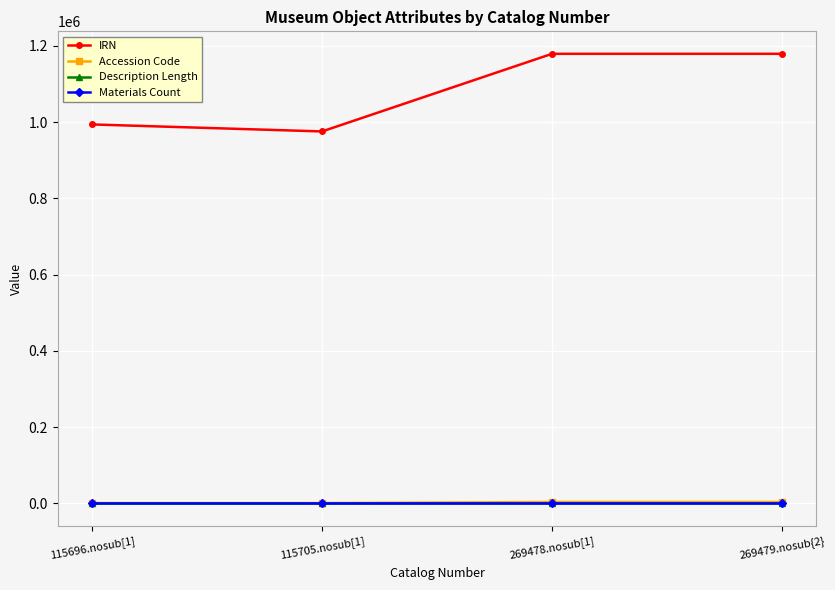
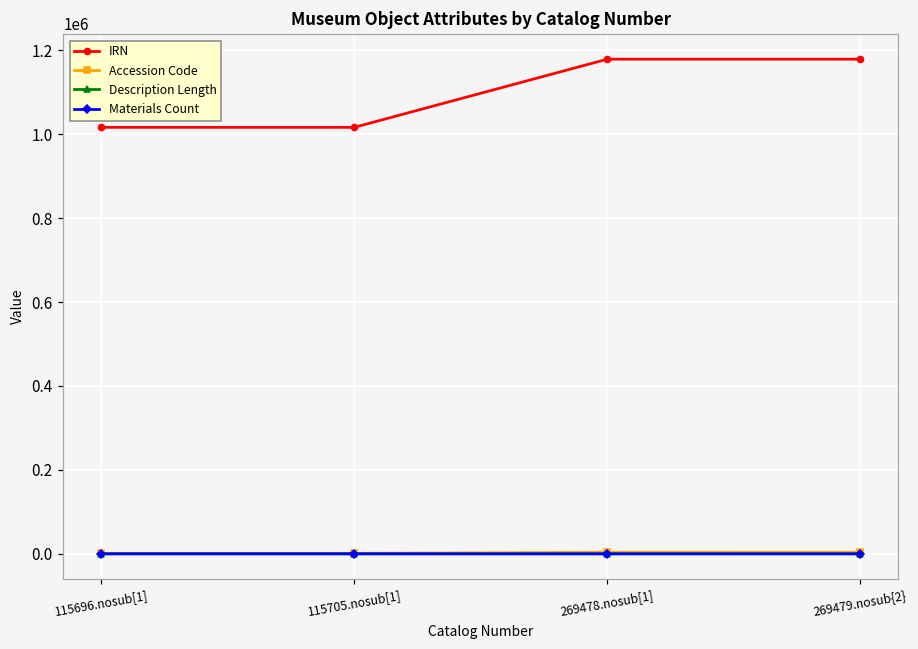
IRN, 115696.nosub[1]: 990000 -> 1020000
IRN, 115705.nosub[1]: 980000 -> 1020000
